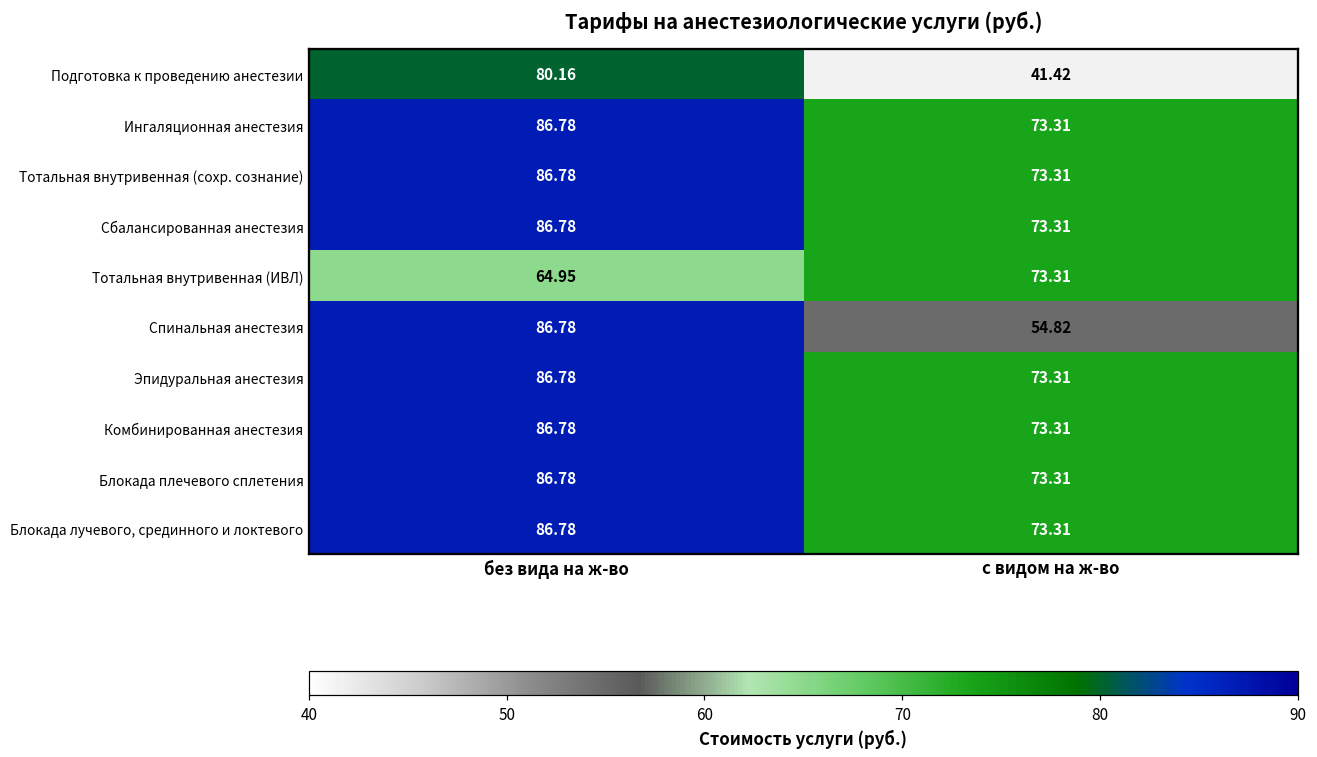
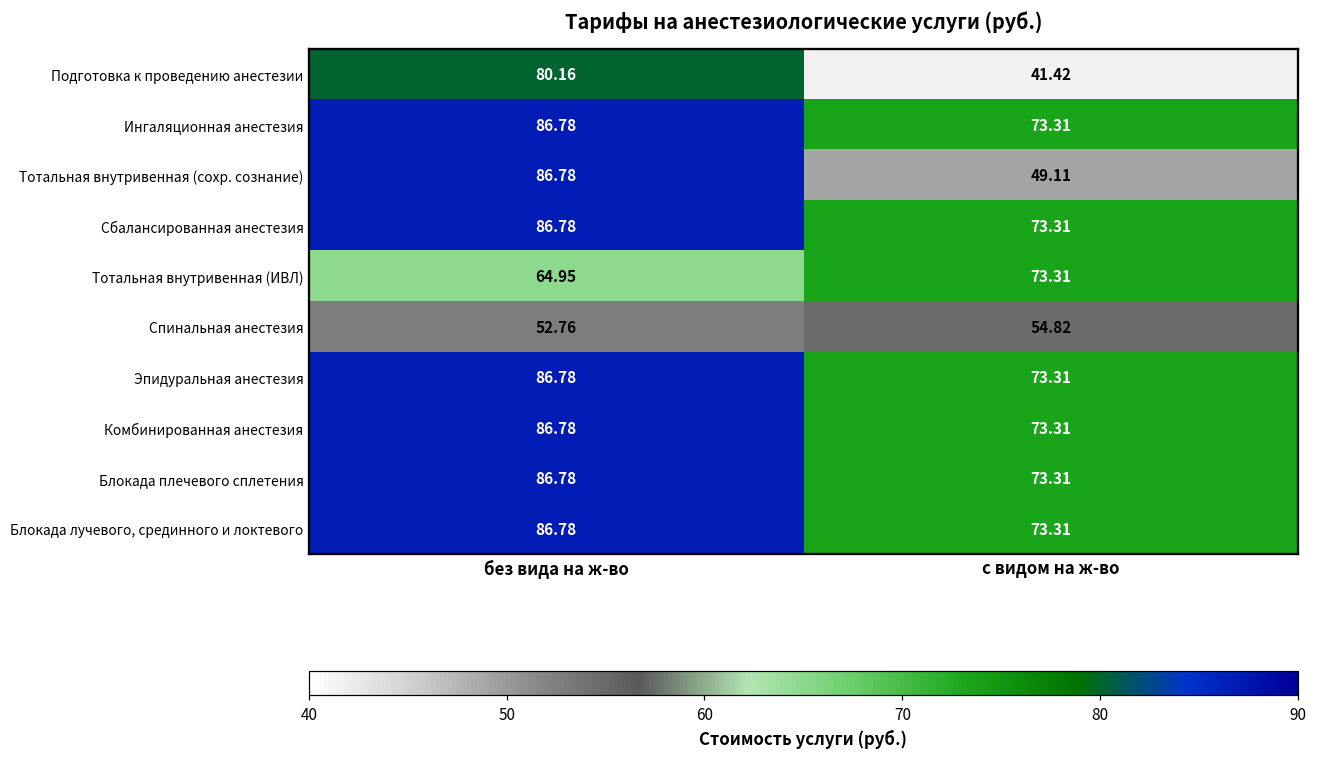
Тотальная внутривенная (сохр. сознание), с видом на ж-во: 73.31 -> 49.11
Спинальная анестезия, без вида на ж-во: 86.78 -> 52.76
